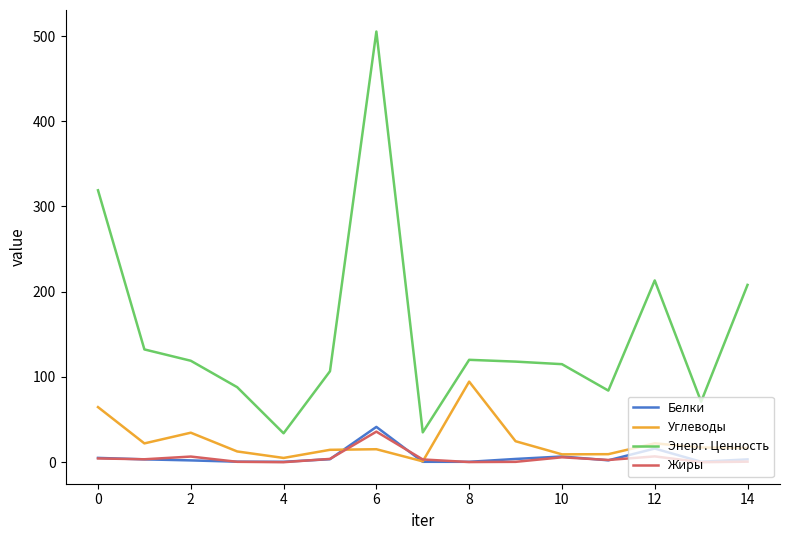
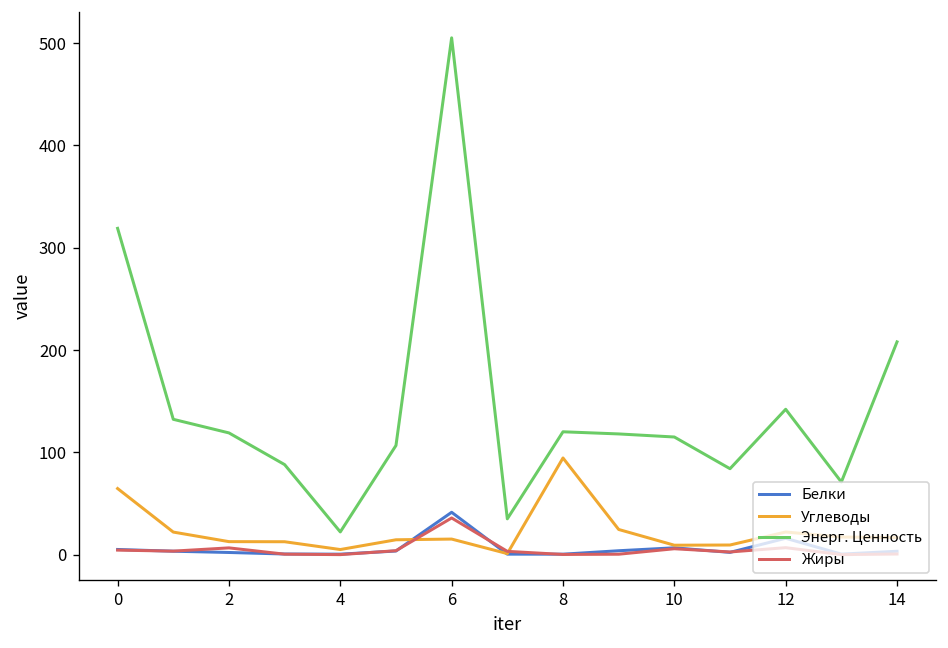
Углеводы, 2: 30 -> 10
Энерг. Ценность, 4: 30 -> 20
Энерг. Ценность, 12: 210 -> 140
